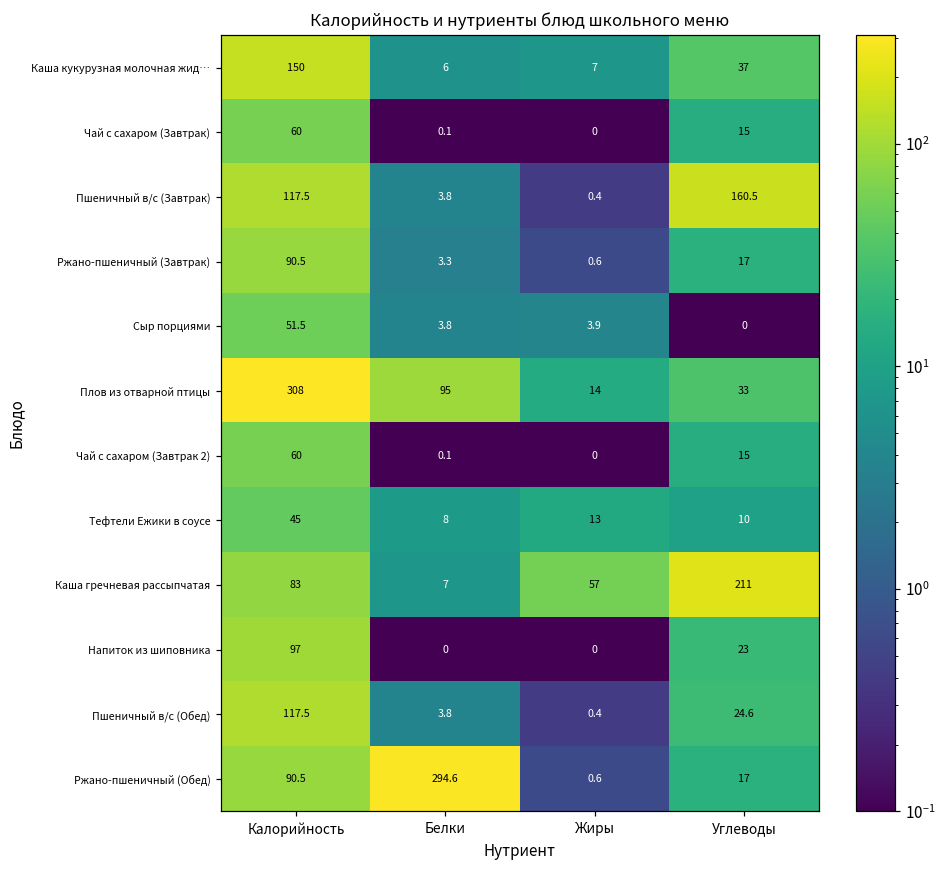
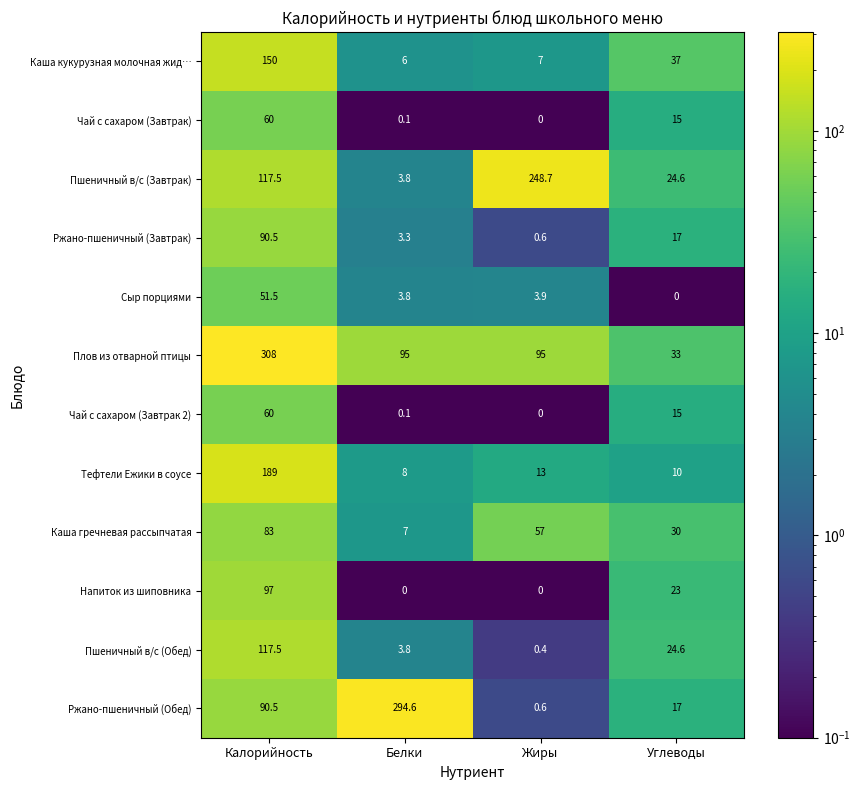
Пшеничный в/с (Завтрак), Жиры: 0.4 -> 248.7
Пшеничный в/с (Завтрак), Углеводы: 160.5 -> 24.6
Плов из отварной птицы, Жиры: 14 -> 95
Тефтели Ежики в соусе, Калорийность: 45 -> 189
Каша гречневая рассыпчатая, Углеводы: 211 -> 30
